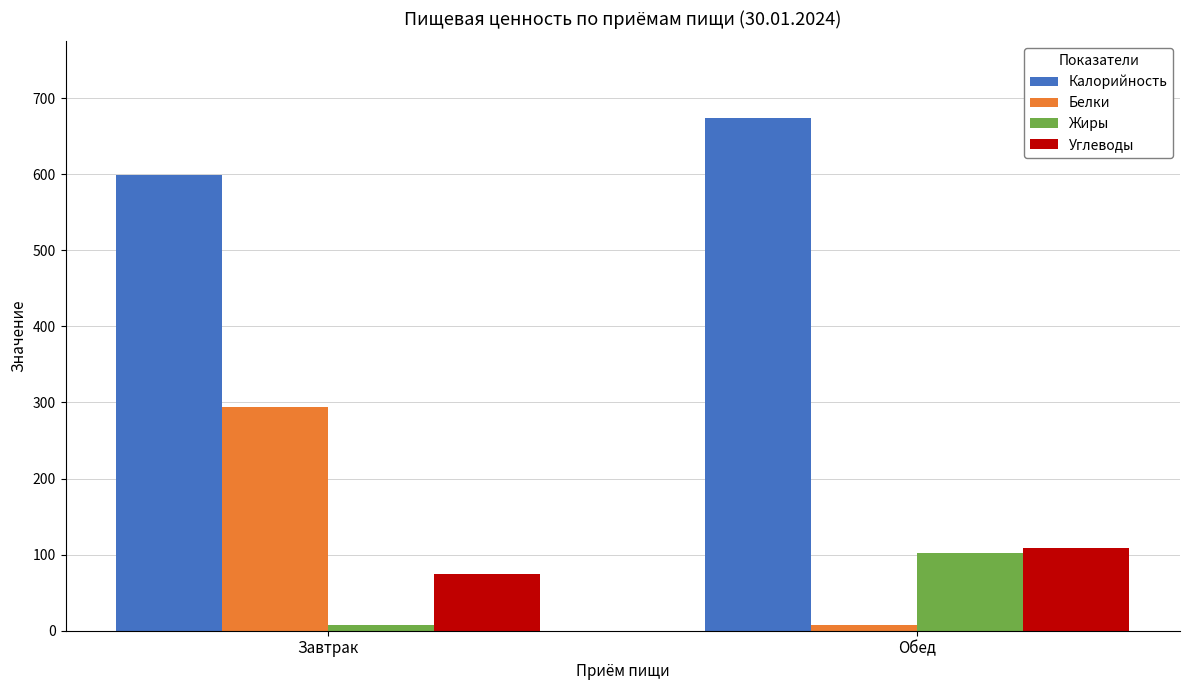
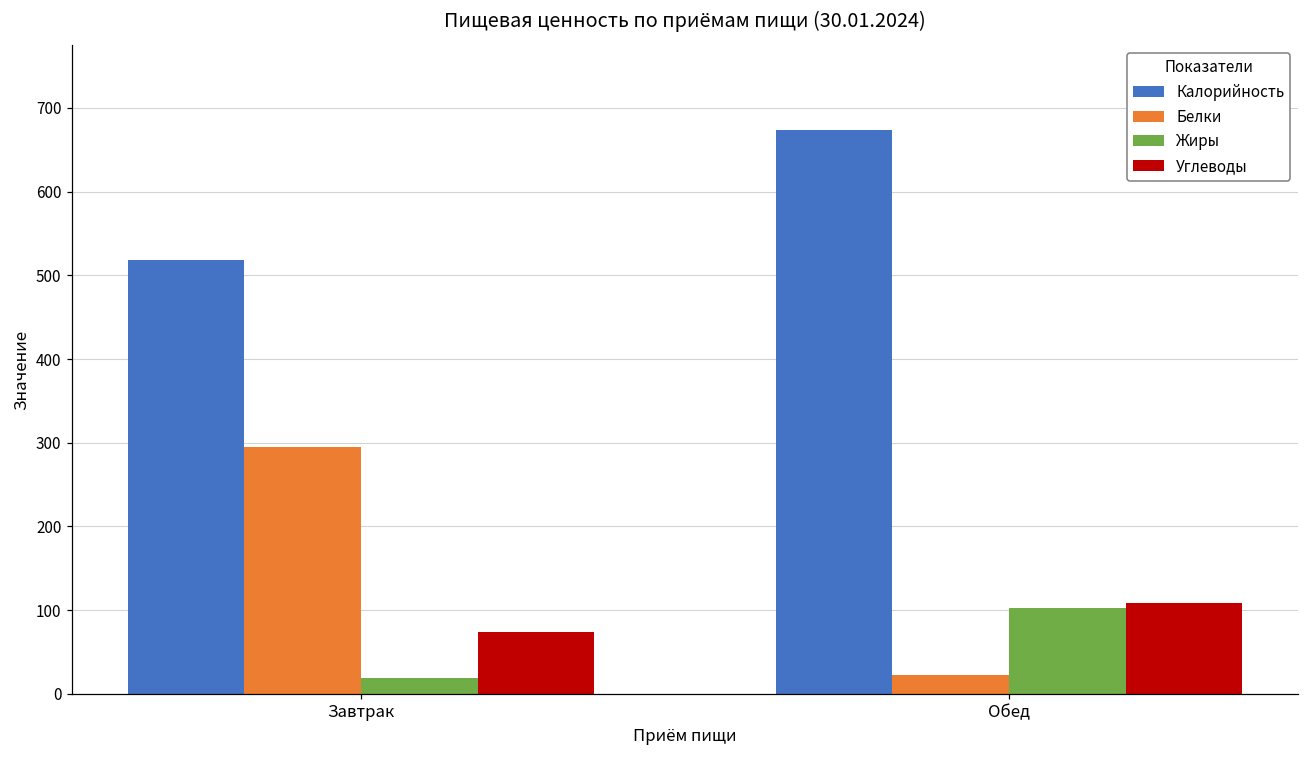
Калорийность, Завтрак: 600 -> 520
Жиры, Завтрак: 10 -> 20
Белки, Обед: 10 -> 20
